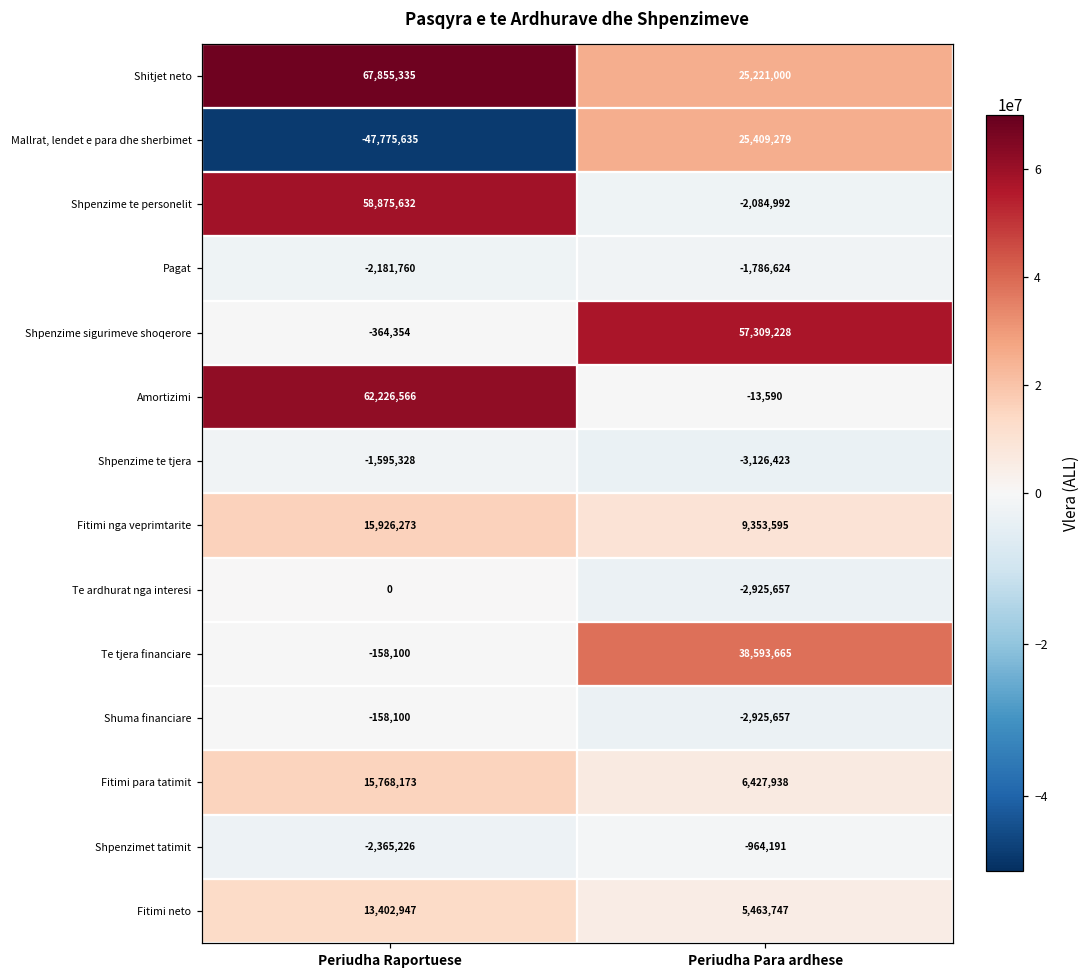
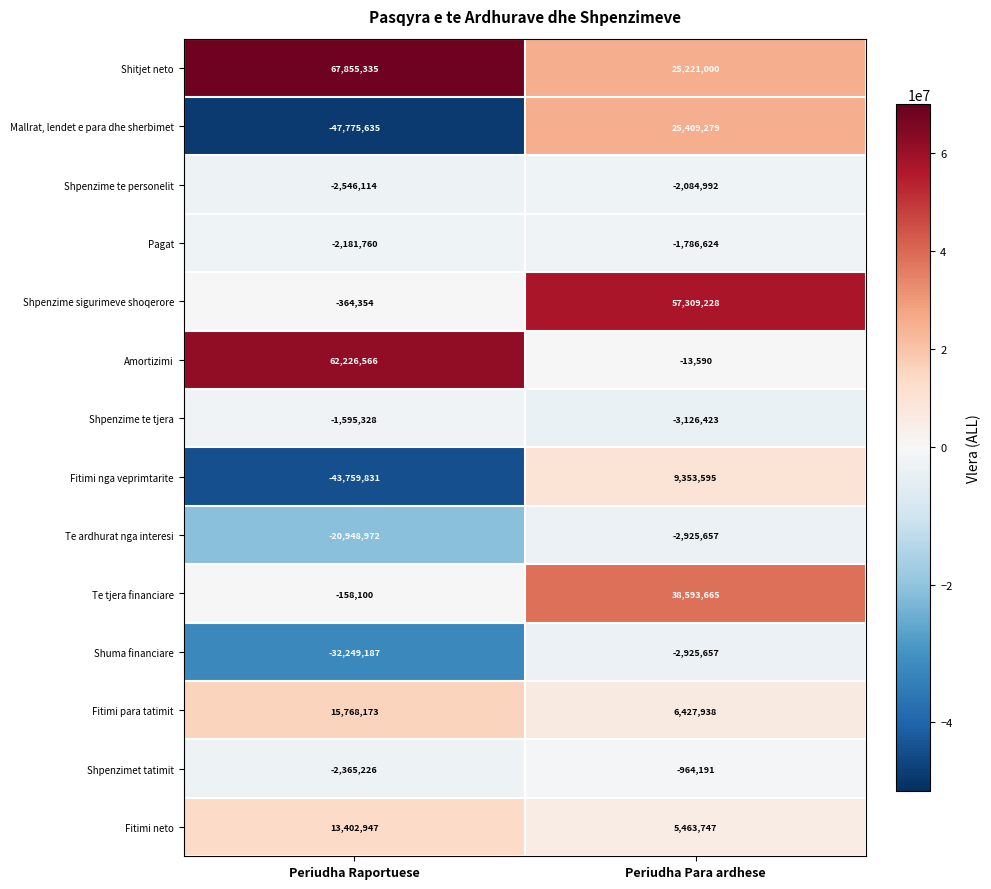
Shpenzime te personelit, Periudha Raportuese: 58,875,632 -> -2,546,114
Fitimi nga veprimtarite, Periudha Raportuese: 15,926,273 -> -43,759,831
Te ardhurat nga interesi, Periudha Raportuese: 0 -> -20,948,972
Shuma financiare, Periudha Raportuese: -158,100 -> -32,249,187
